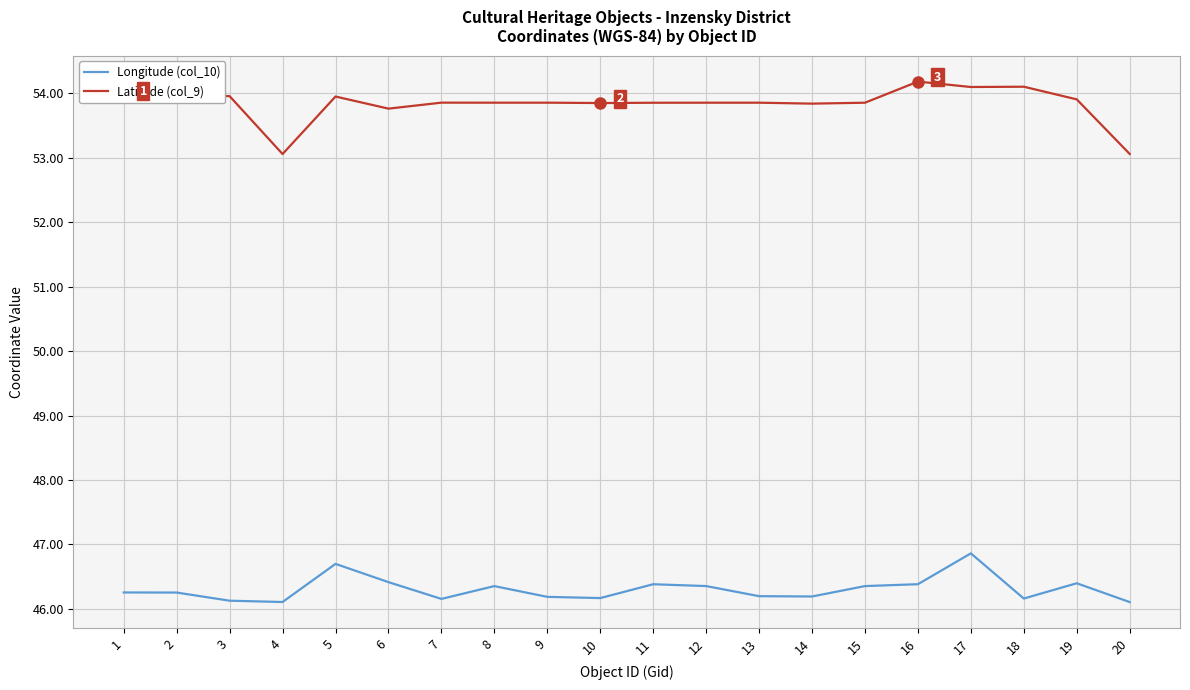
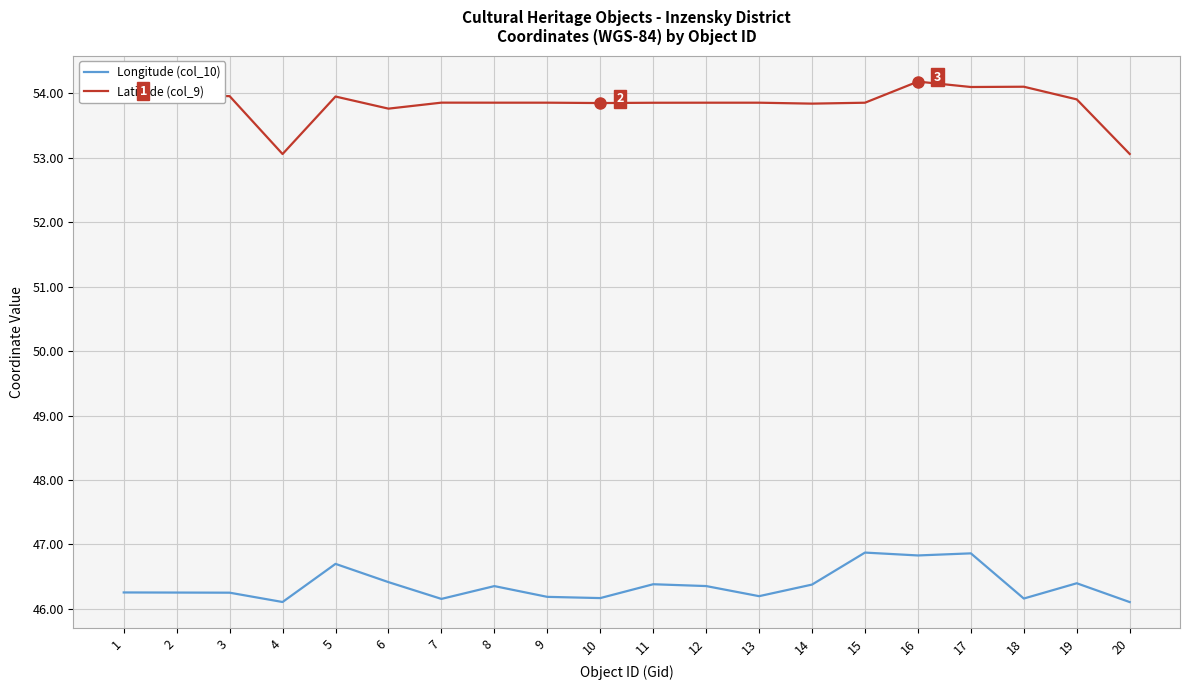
Longitude (col_10), 3: 46.1 -> 46.2
Longitude (col_10), 14: 46.2 -> 46.4
Longitude (col_10), 15: 46.4 -> 46.9
Longitude (col_10), 16: 46.4 -> 46.8
